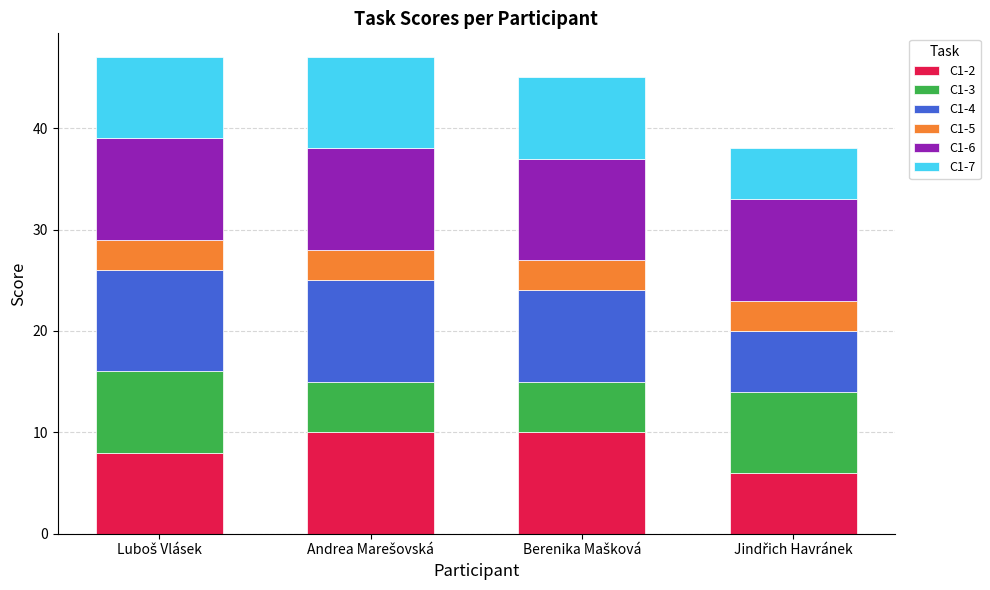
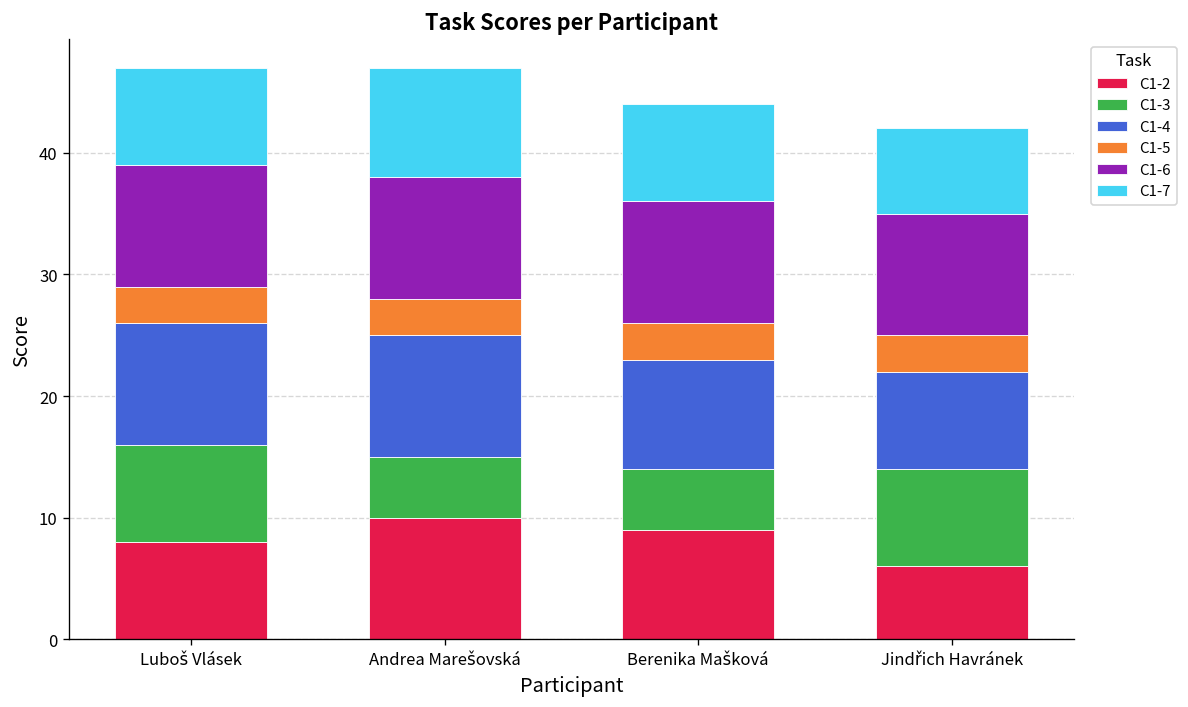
C1-2, Berenika Mašková: 10 -> 9
C1-4, Jindřich Havránek: 6 -> 8
C1-7, Jindřich Havránek: 5 -> 7
